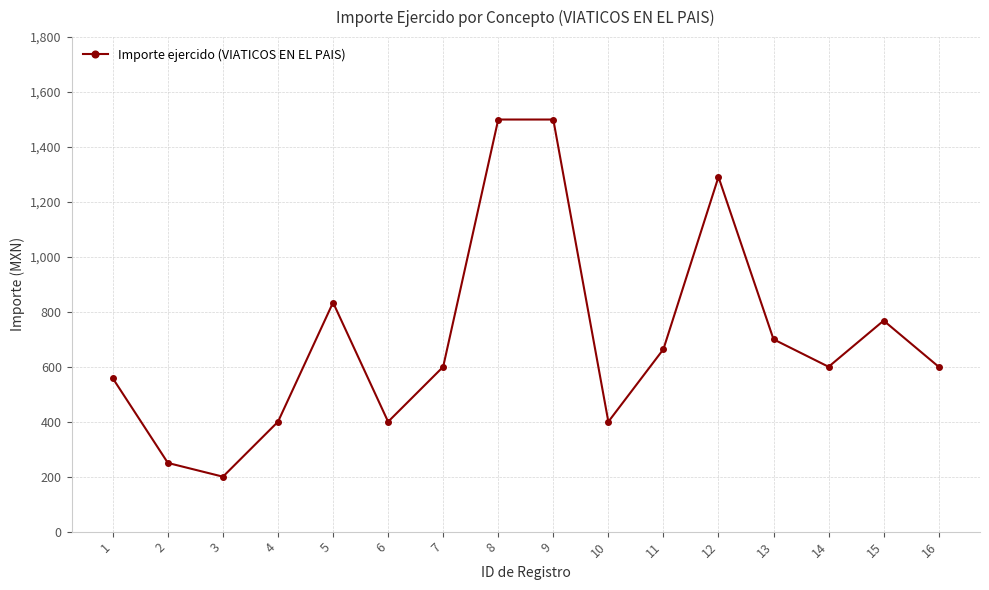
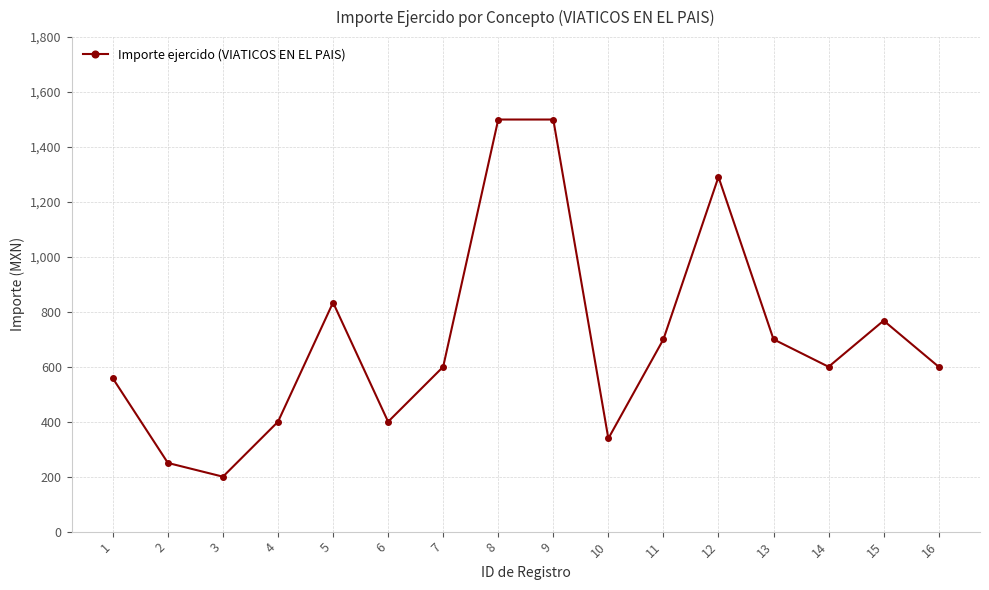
10: 400 -> 340
11: 660 -> 700
